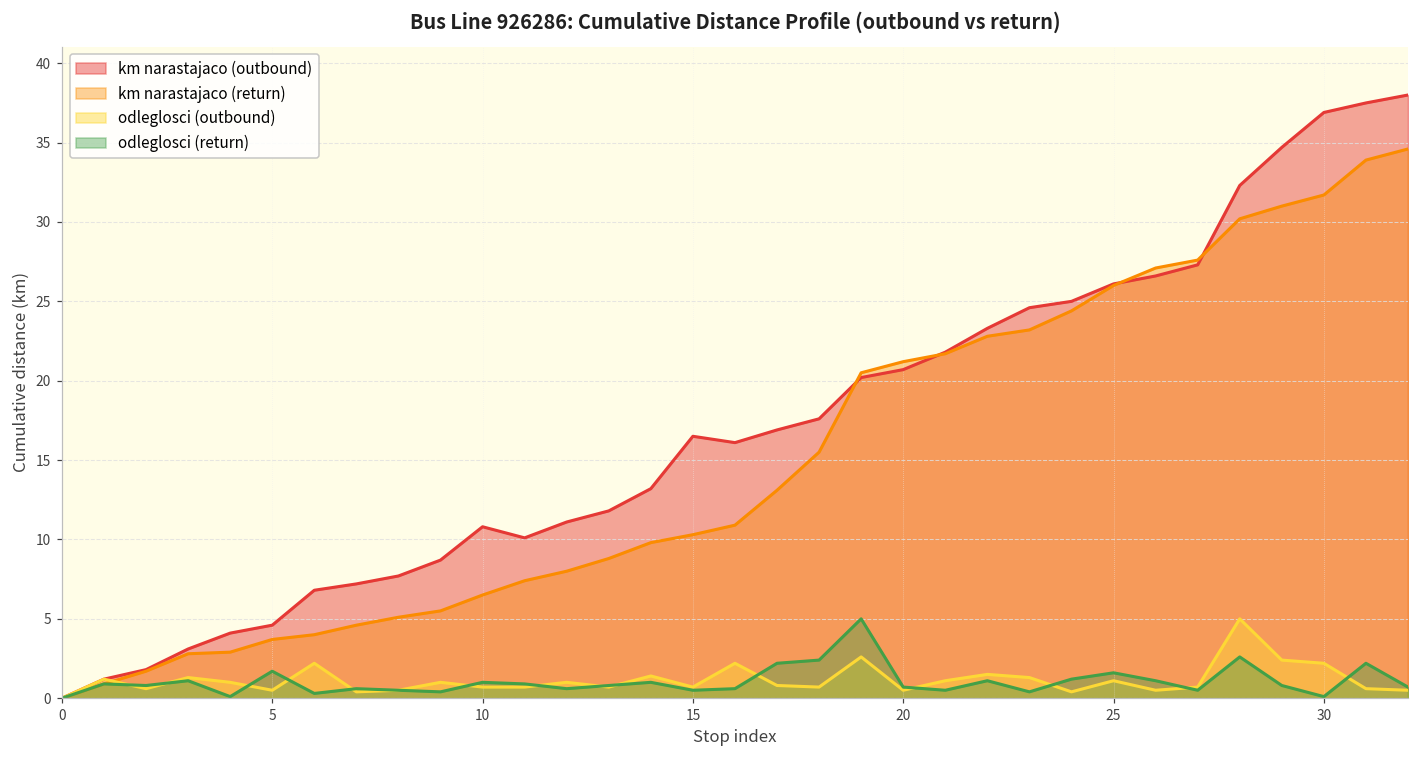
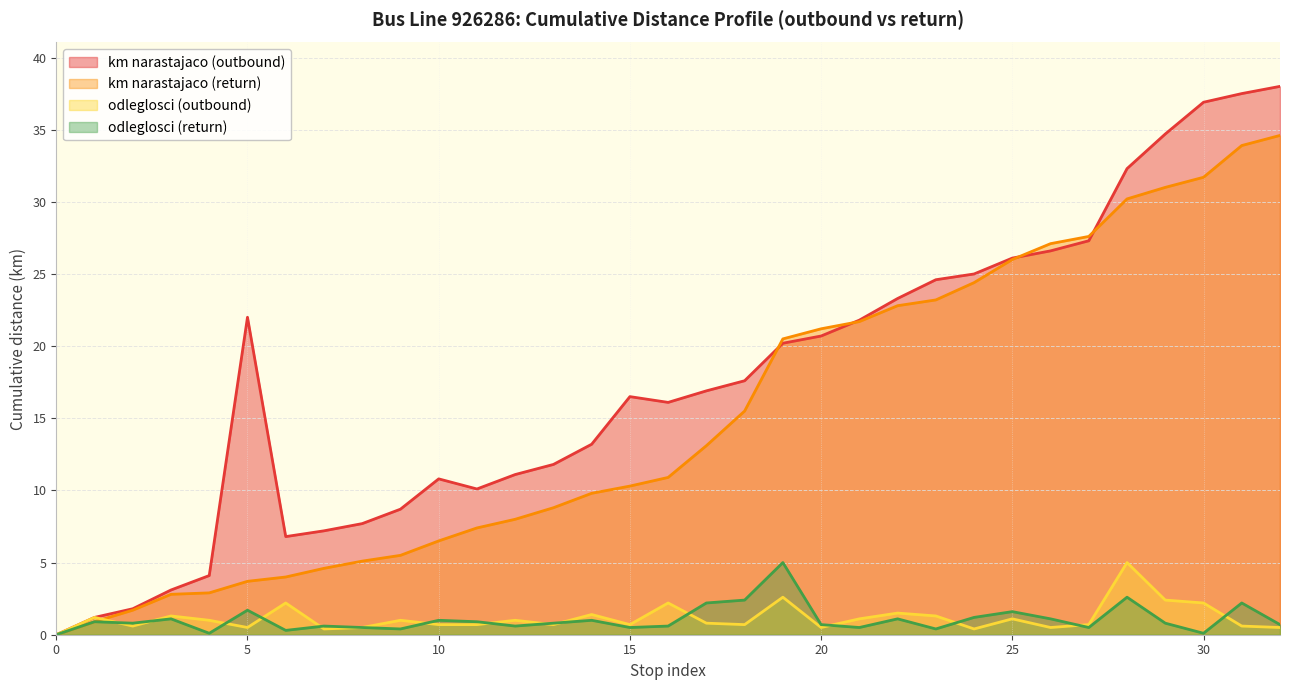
km narastajaco (outbound), 5: 4.6 -> 22.0
